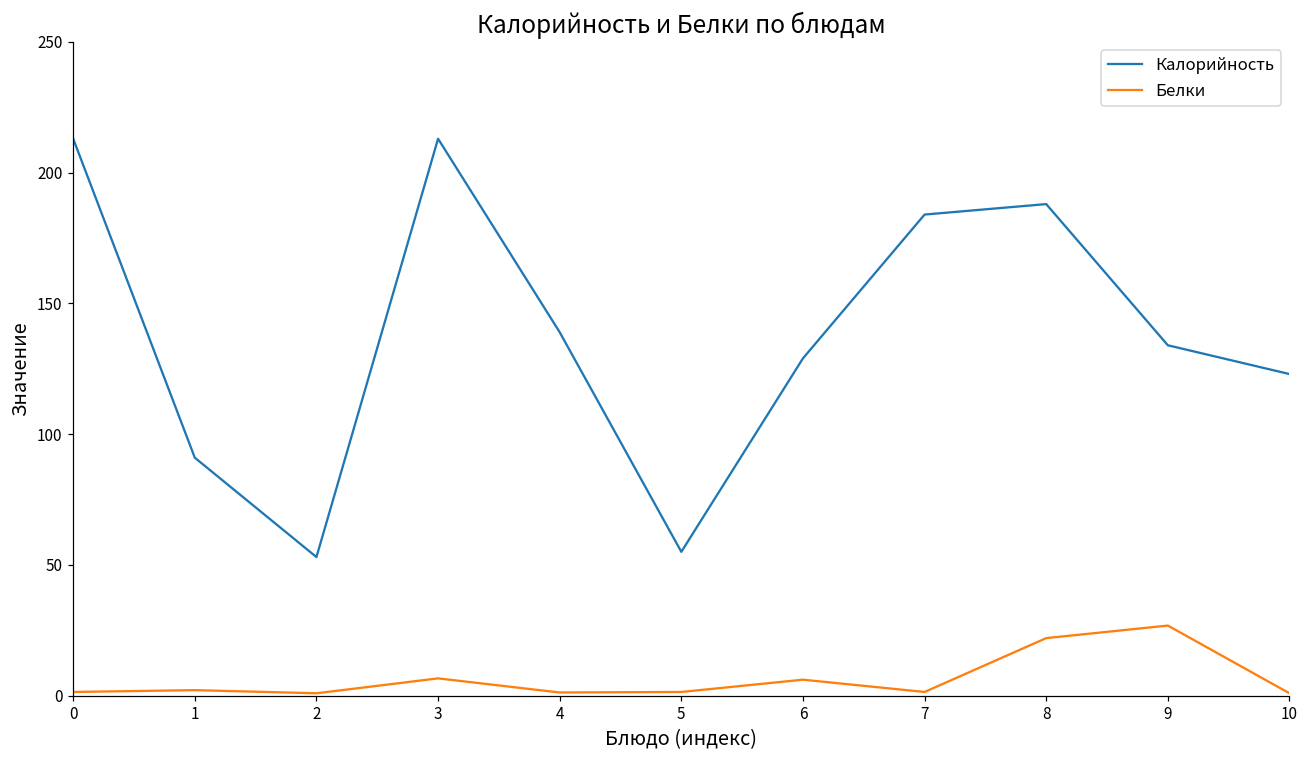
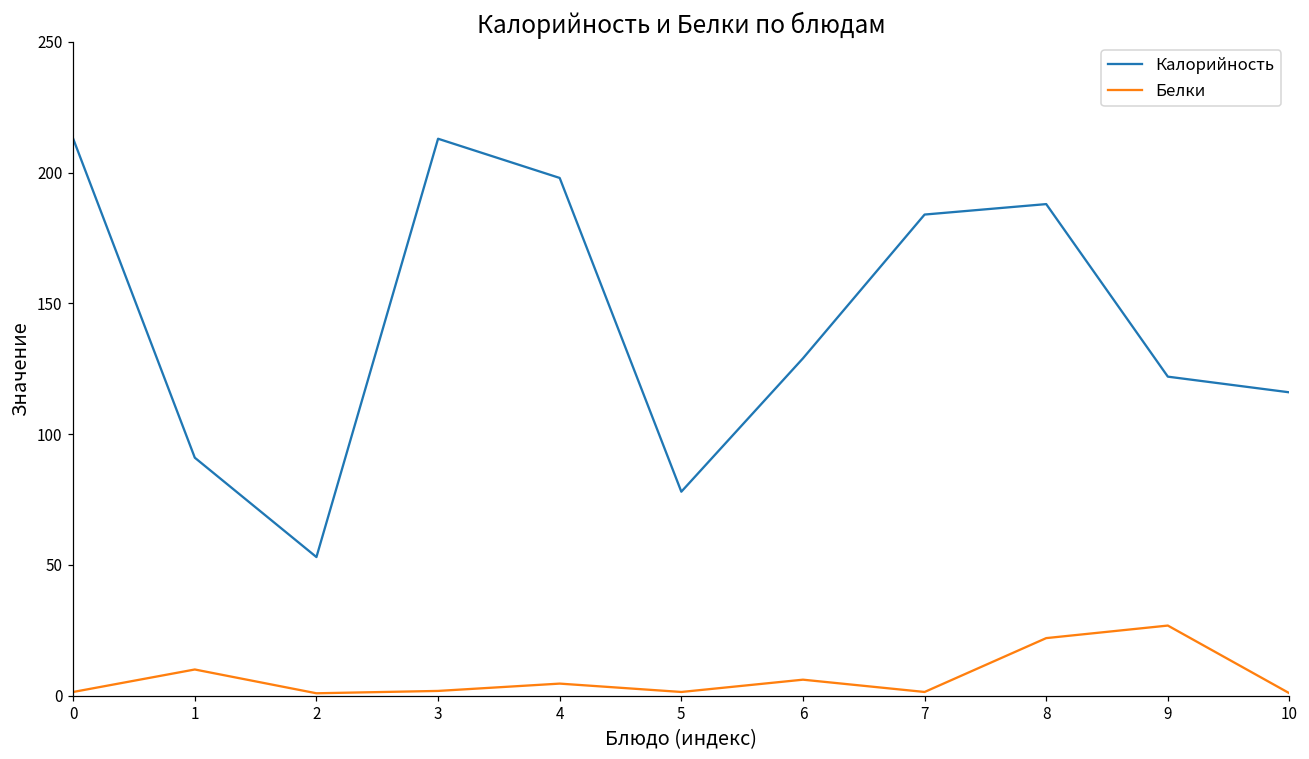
Белки, 1: 2 -> 10
Белки, 3: 7 -> 2
Калорийность, 4: 139 -> 198
Белки, 4: 1 -> 5
Калорийность, 5: 55 -> 78
Калорийность, 9: 134 -> 122
Калорийность, 10: 123 -> 116
